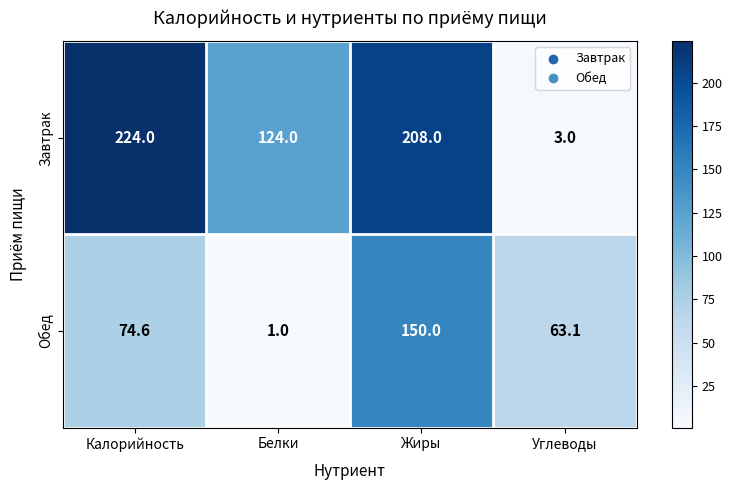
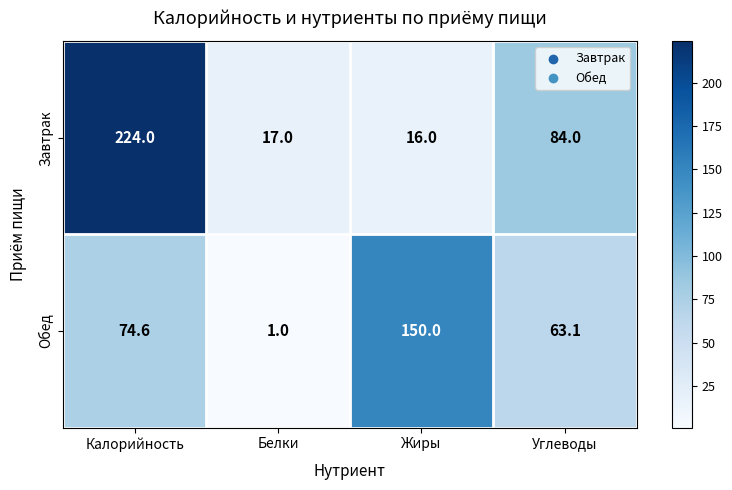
Завтрак, Белки: 124.0 -> 17.0
Завтрак, Жиры: 208.0 -> 16.0
Завтрак, Углеводы: 3.0 -> 84.0
